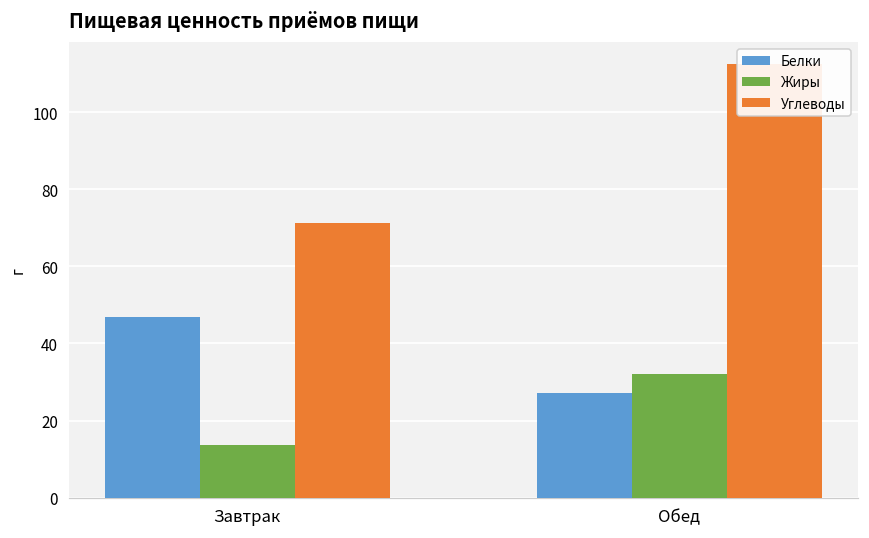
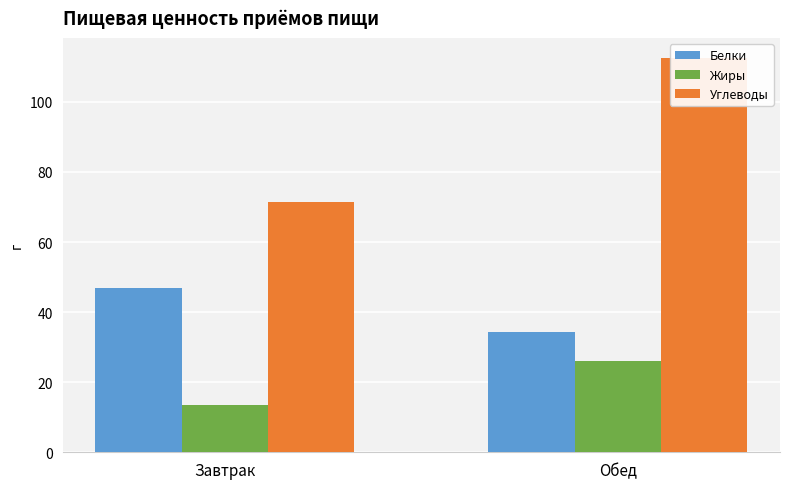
Белки, Обед: 27 -> 34
Жиры, Обед: 32 -> 26
